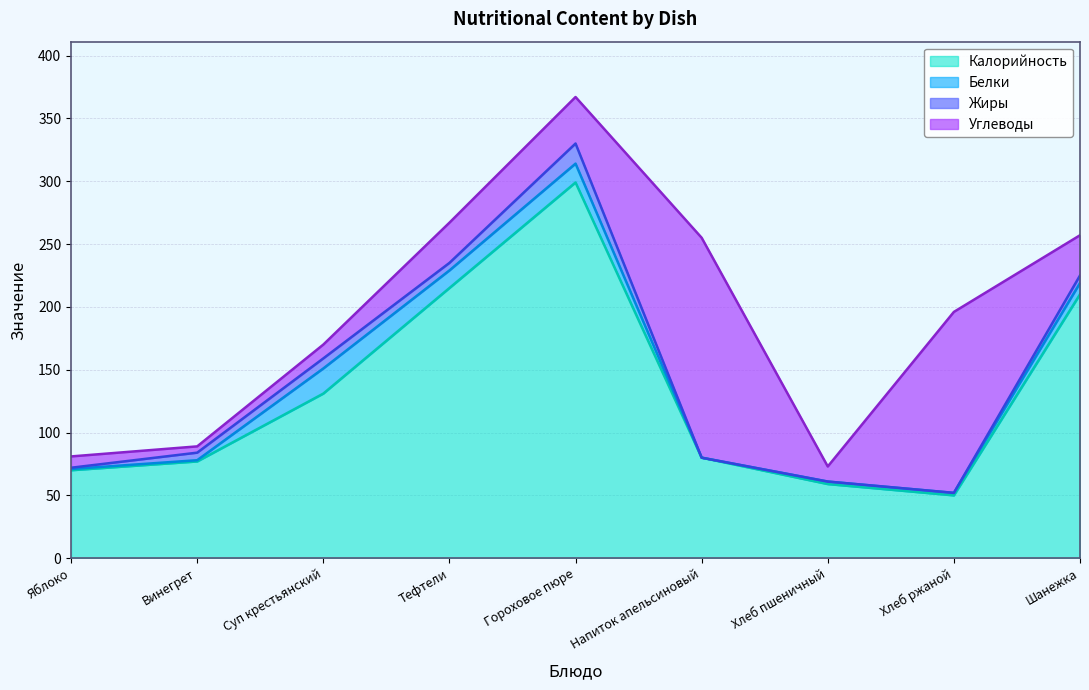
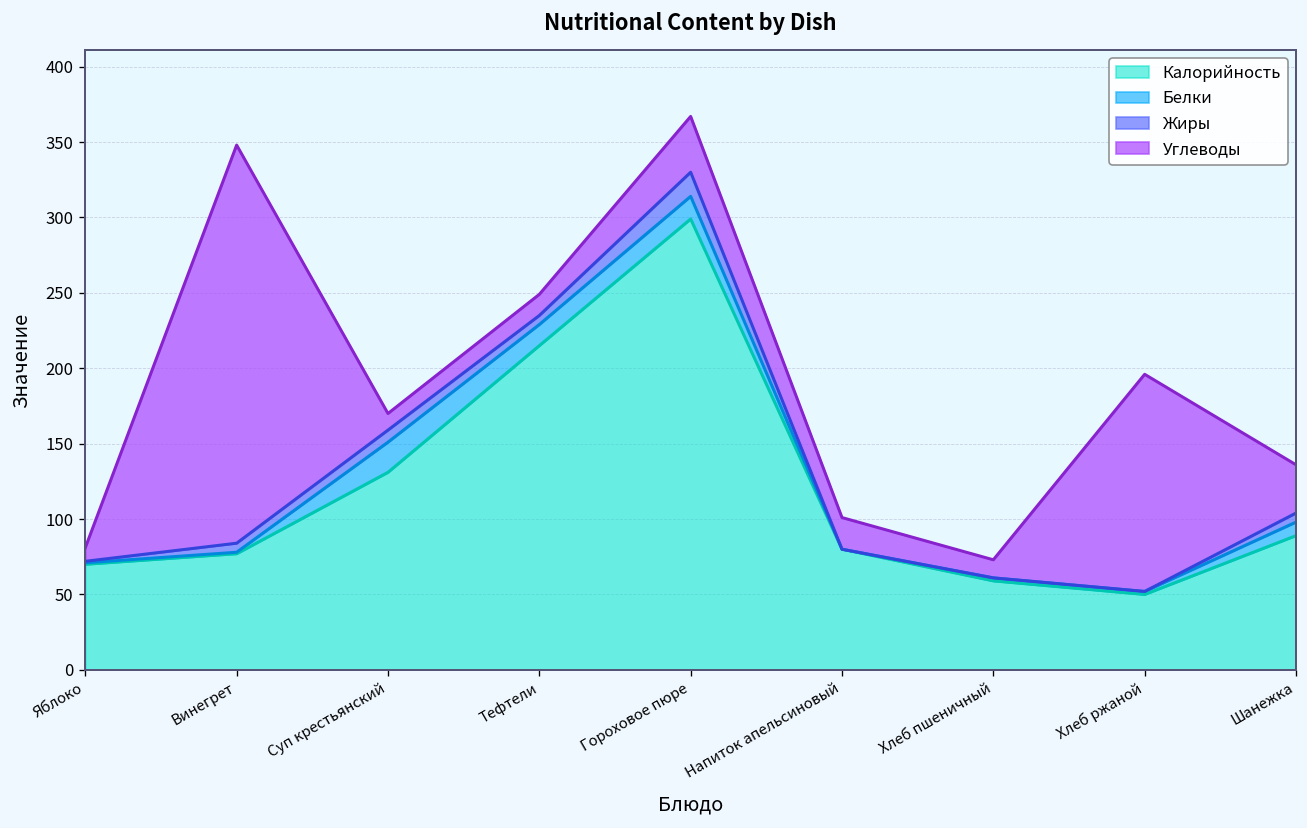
Углеводы, Винегрет: 5 -> 264
Углеводы, Тефтели: 32 -> 14
Углеводы, Напиток апельсиновый: 175 -> 21
Калорийность, Шанежка: 210 -> 89
